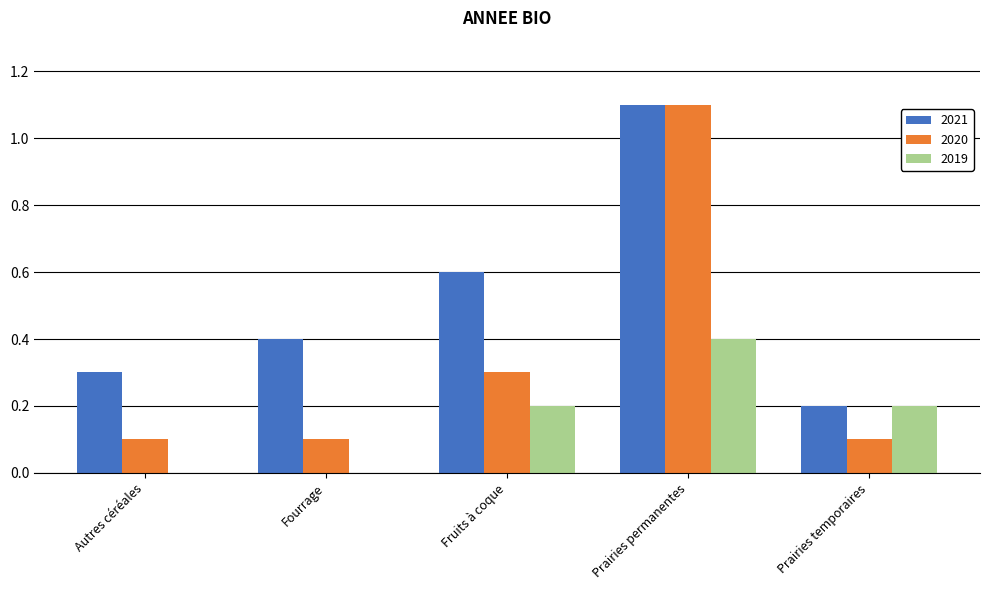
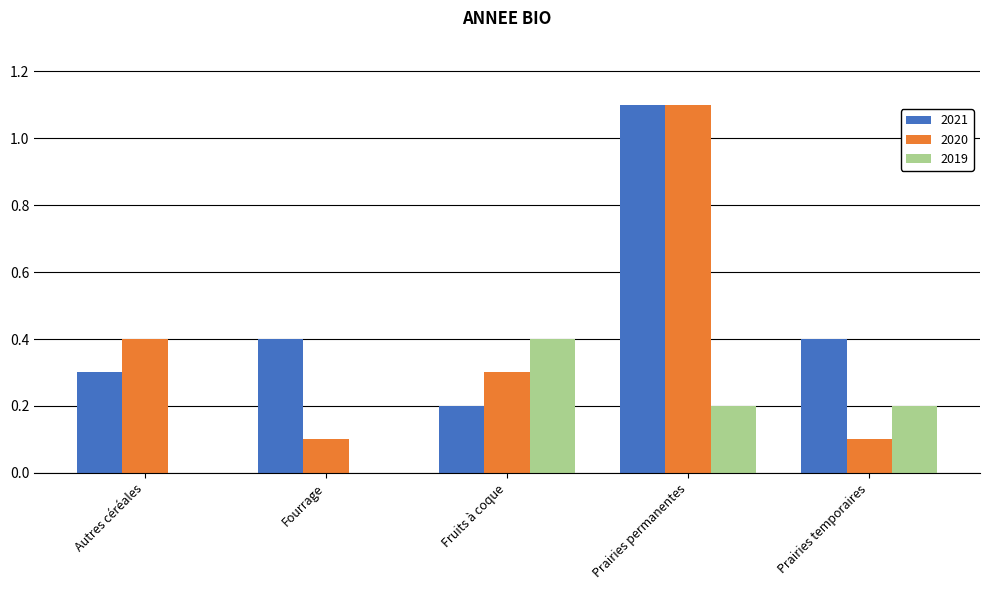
2020, Autres céréales: 0.1 -> 0.4
2021, Fruits à coque: 0.6 -> 0.2
2019, Fruits à coque: 0.2 -> 0.4
2019, Prairies permanentes: 0.4 -> 0.2
2021, Prairies temporaires: 0.2 -> 0.4
